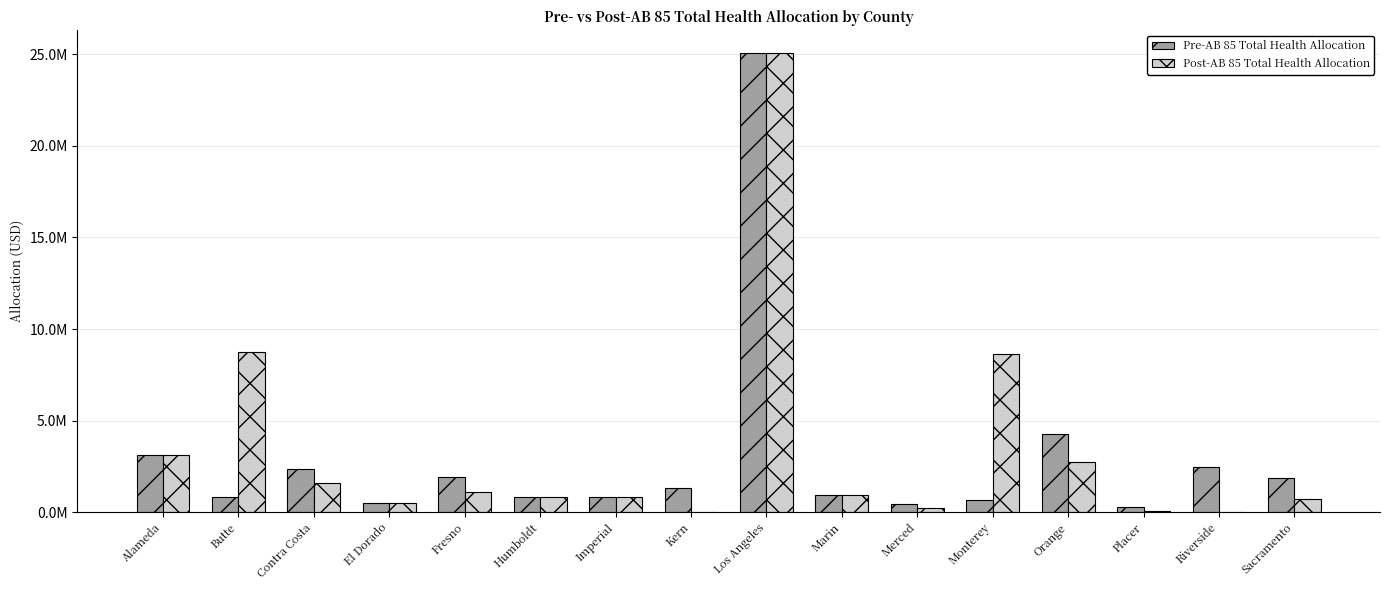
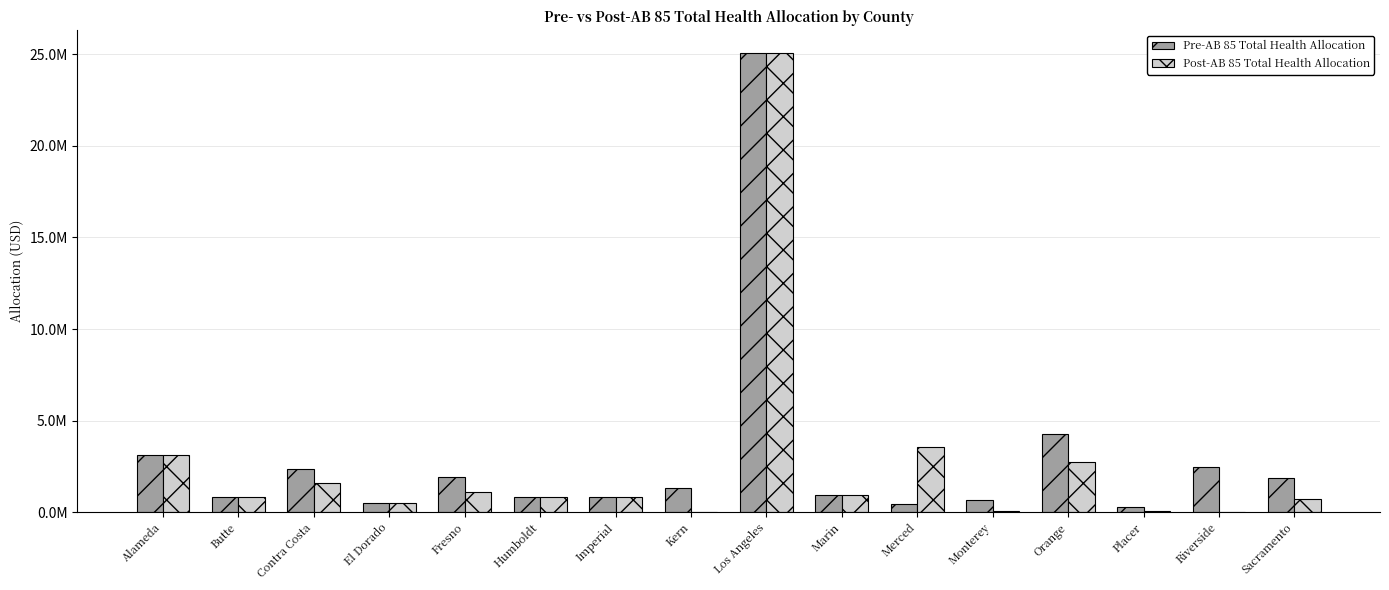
Post-AB 85 Total Health Allocation, Butte: 8800000 -> 800000
Post-AB 85 Total Health Allocation, Merced: 200000 -> 3600000
Post-AB 85 Total Health Allocation, Monterey: 8600000 -> 100000
